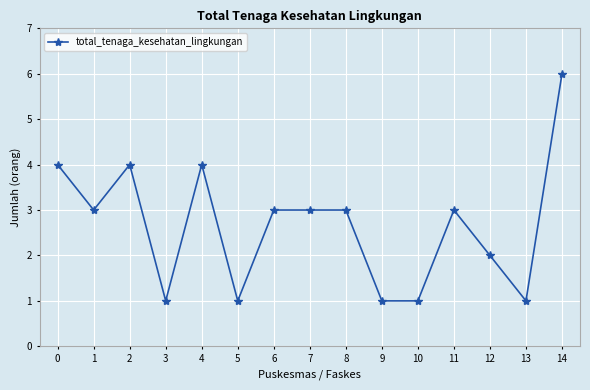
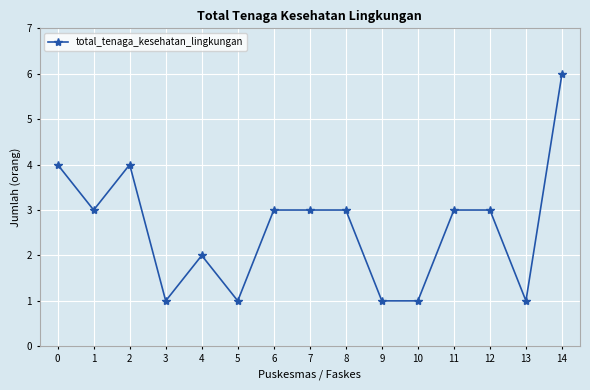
4: 4 -> 2
12: 2 -> 3
